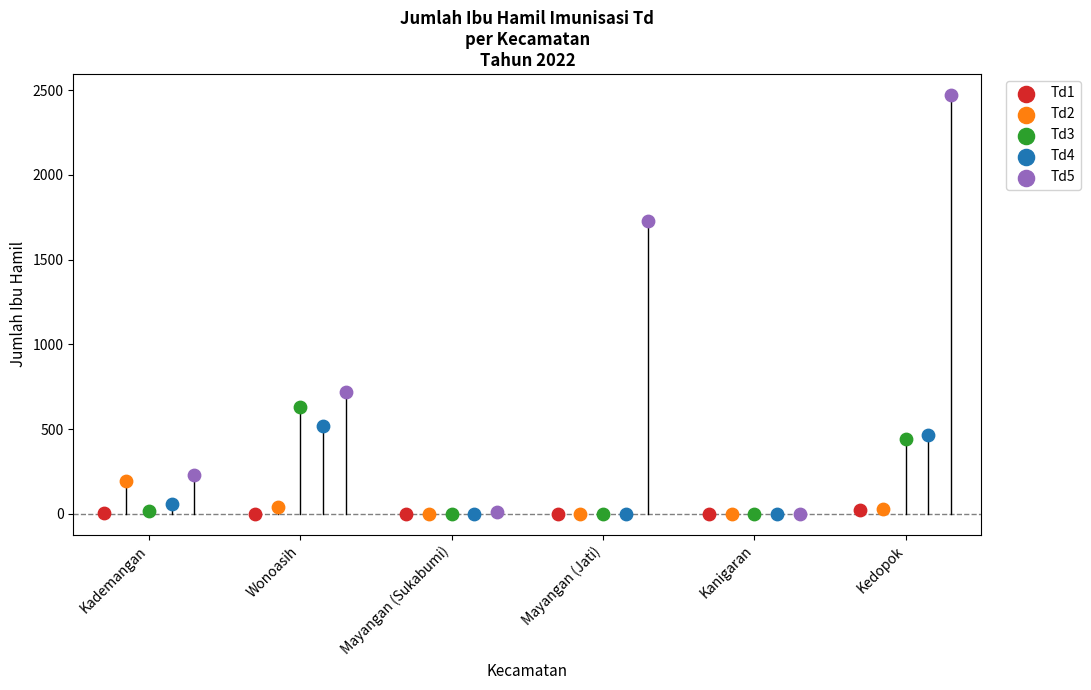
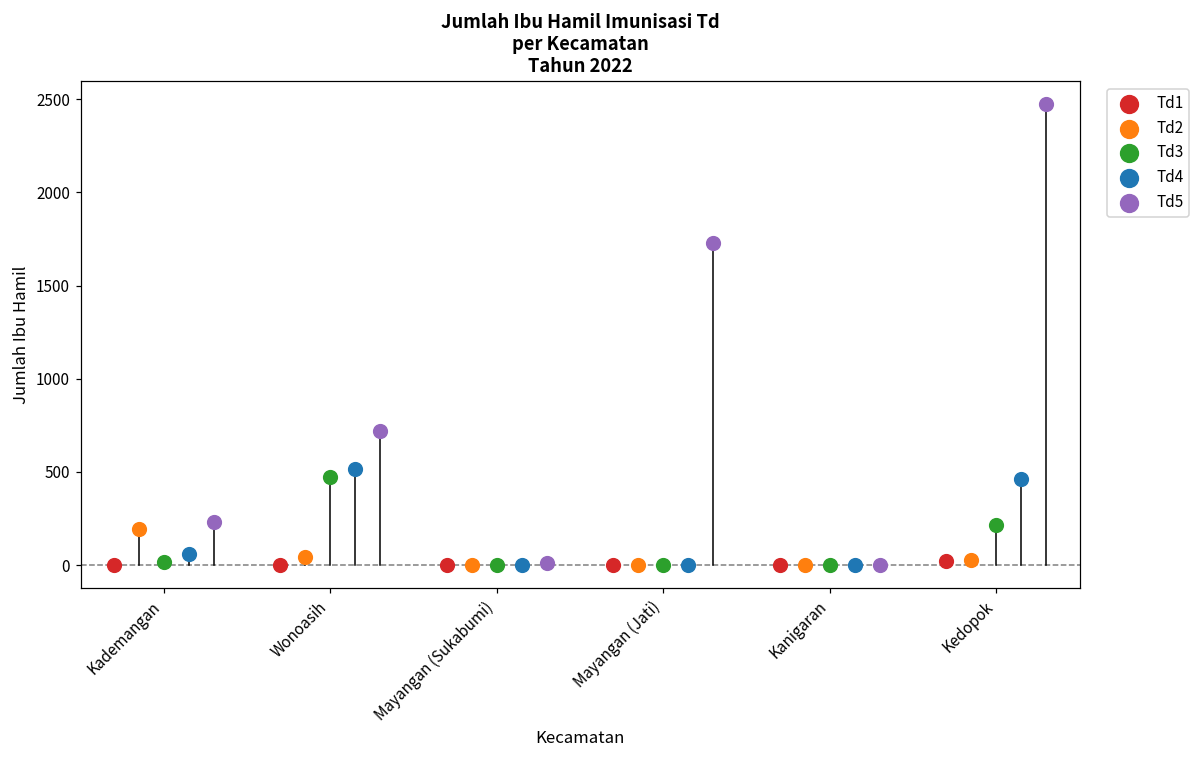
Td3, Wonoasih: 630 -> 470
Td3, Kedopok: 440 -> 220
